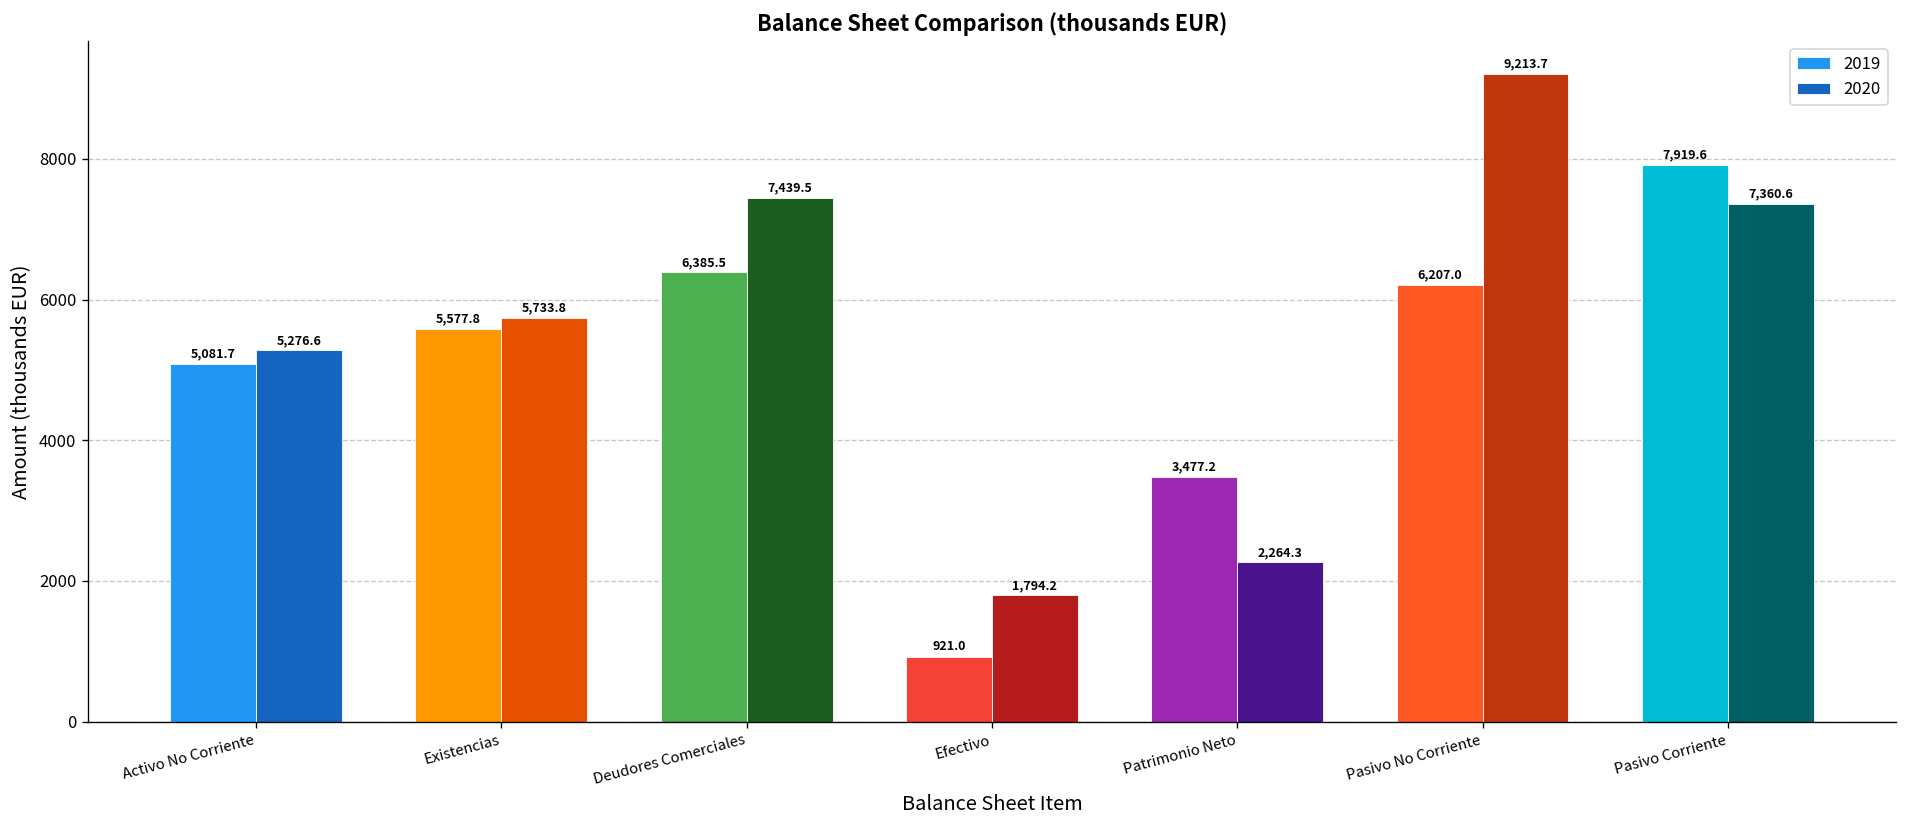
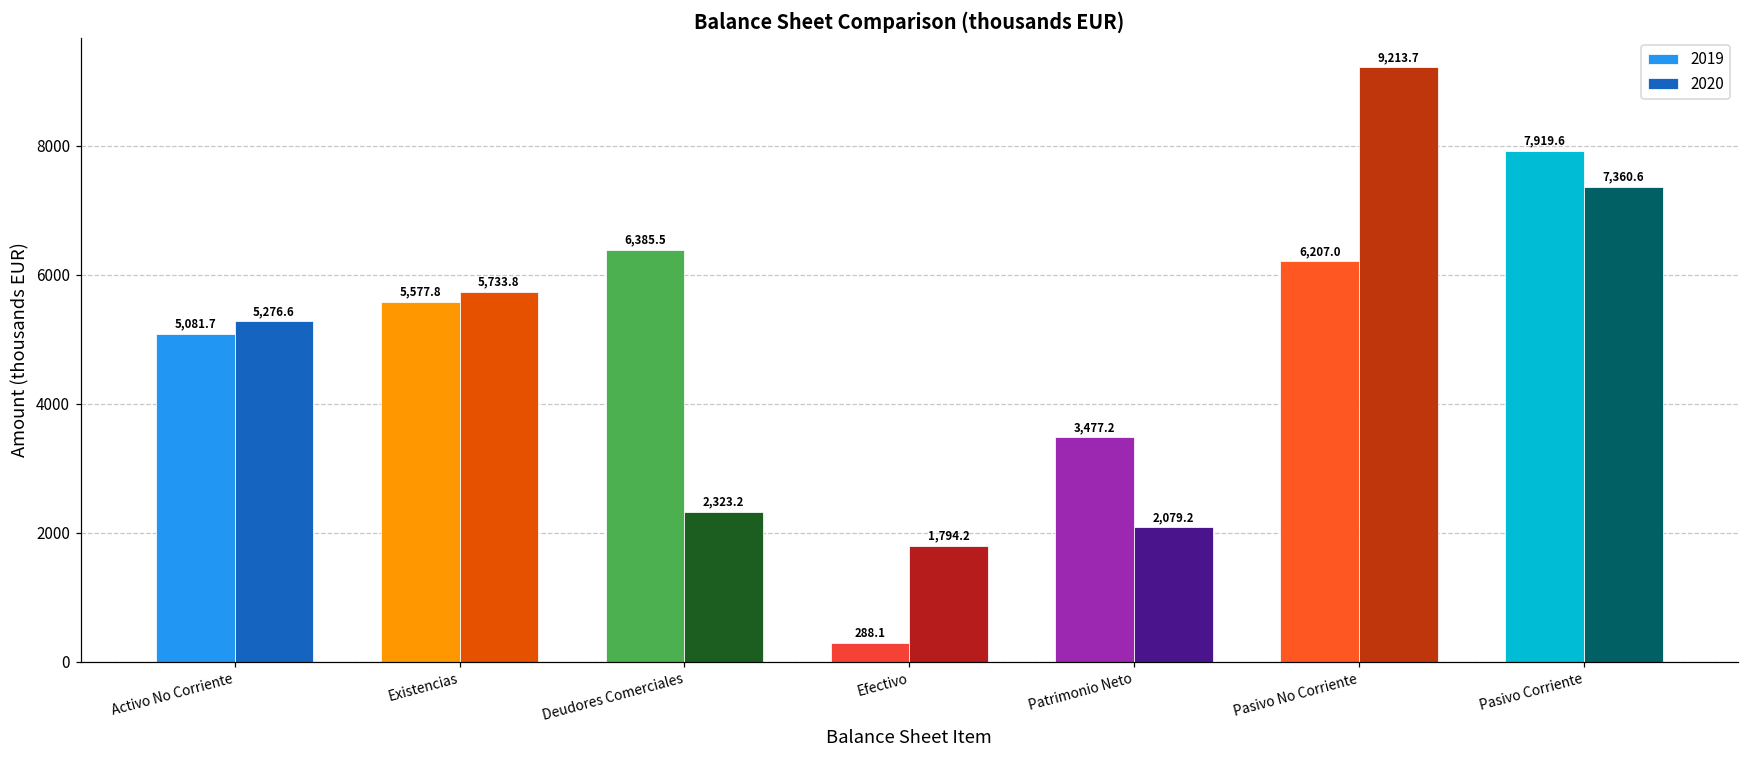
2020, Deudores Comerciales: 7,439.5 -> 2,323.2
2019, Efectivo: 921.0 -> 288.1
2020, Patrimonio Neto: 2,264.3 -> 2,079.2
